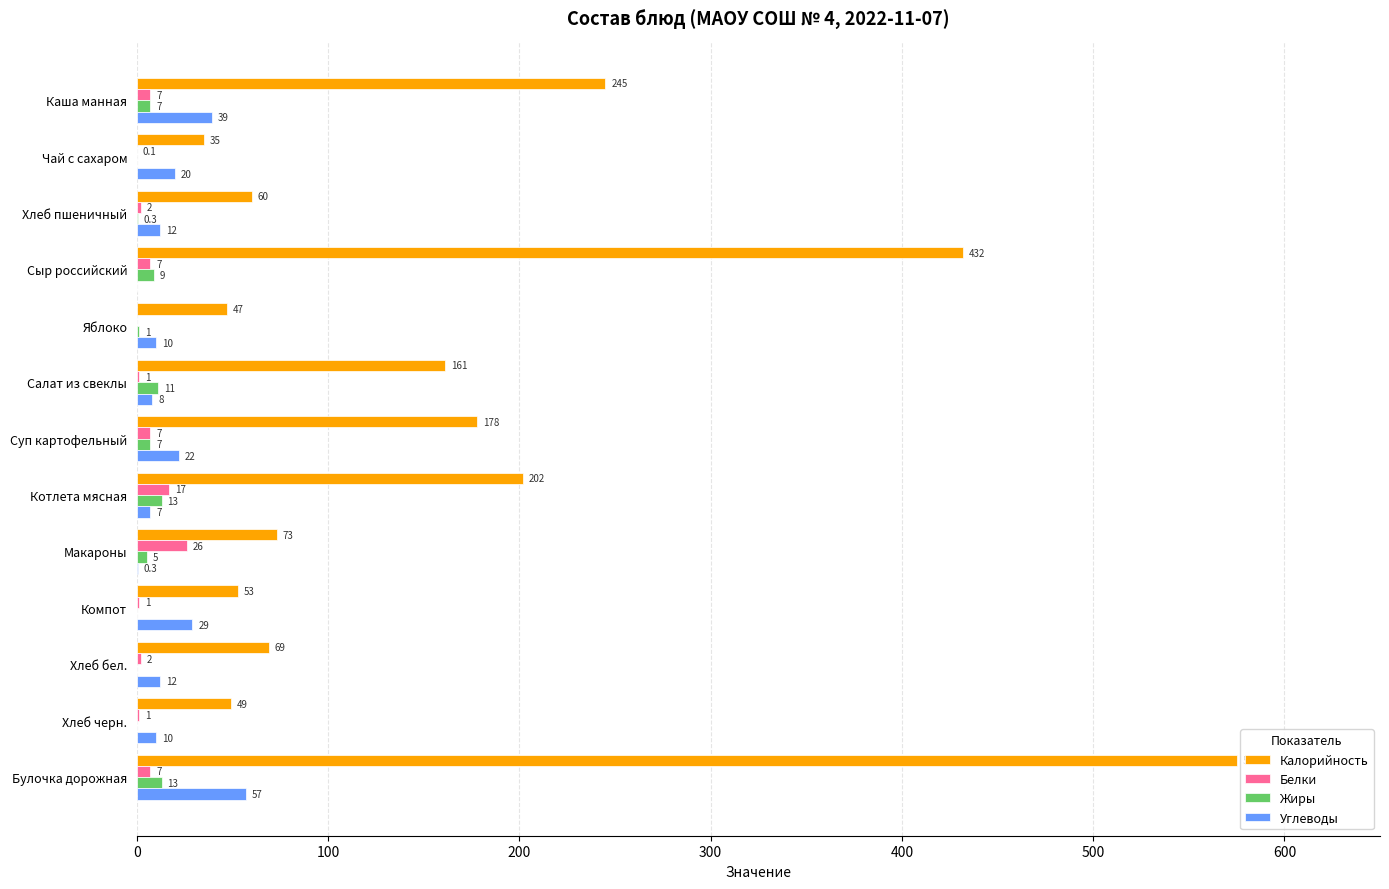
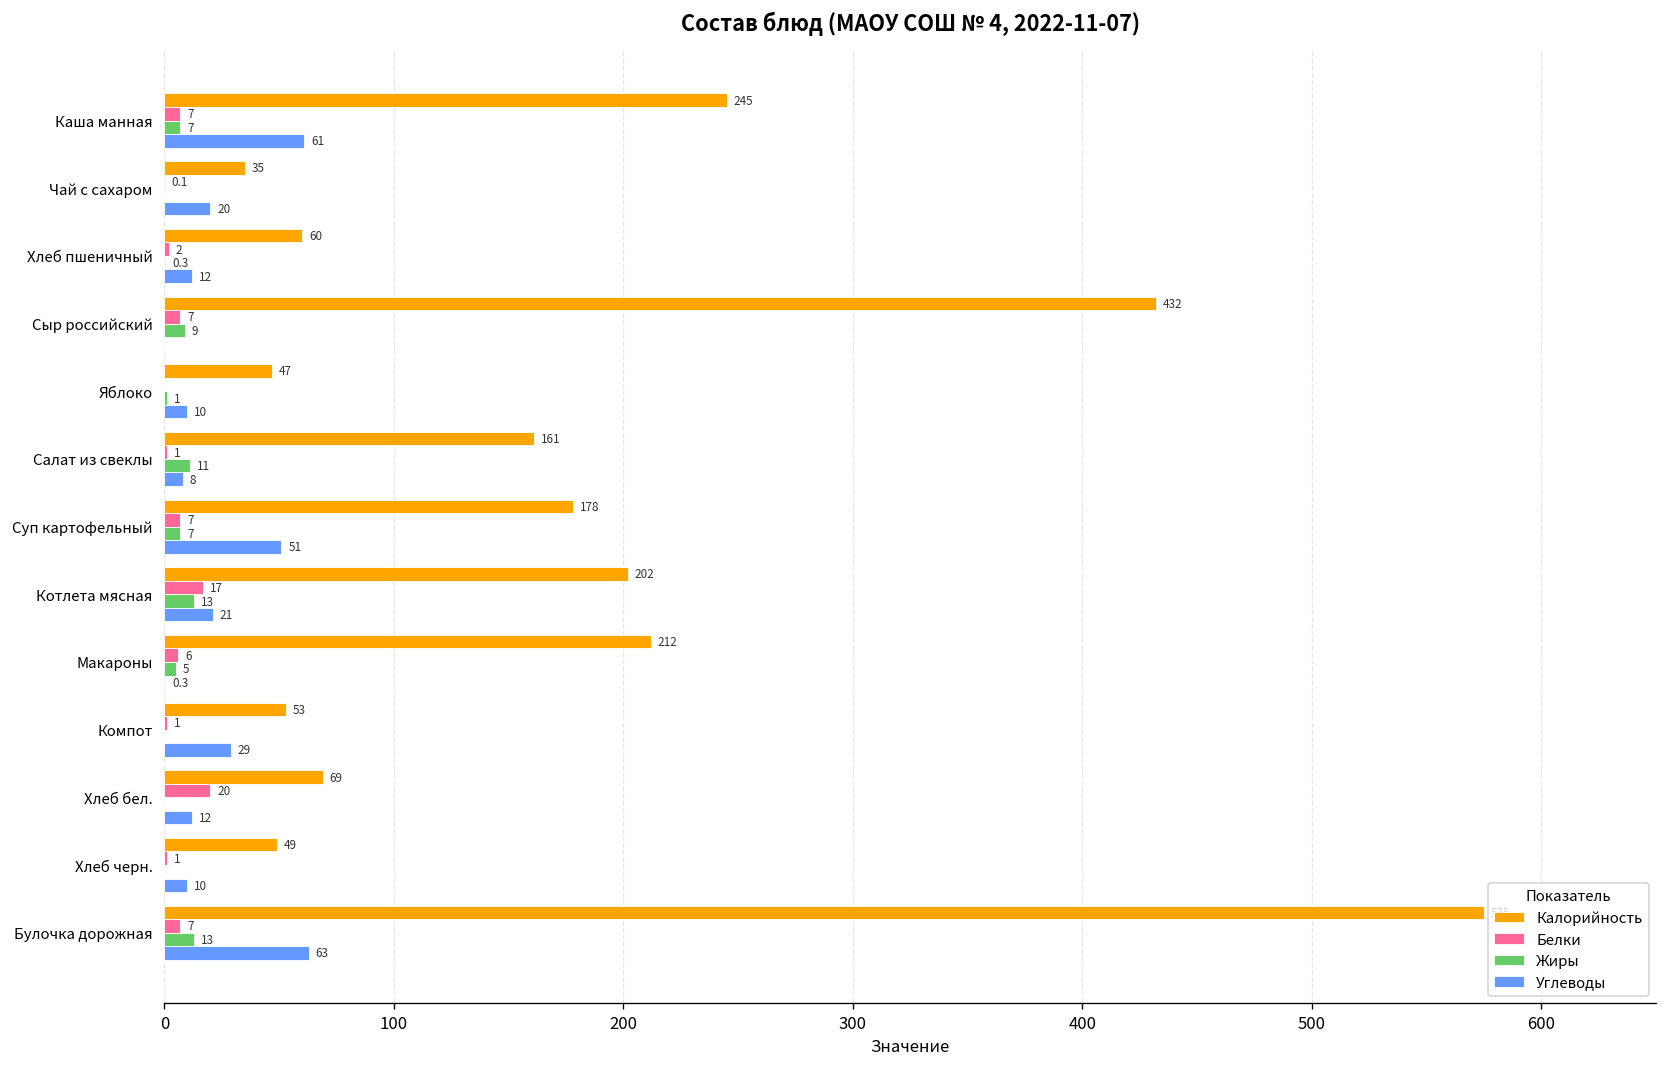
Углеводы, Каша манная: 39 -> 61
Углеводы, Суп картофельный: 22 -> 51
Углеводы, Котлета мясная: 7 -> 21
Калорийность, Макароны: 73 -> 212
Белки, Макароны: 26 -> 6
Белки, Хлеб бел.: 2 -> 20
Углеводы, Булочка дорожная: 57 -> 63
